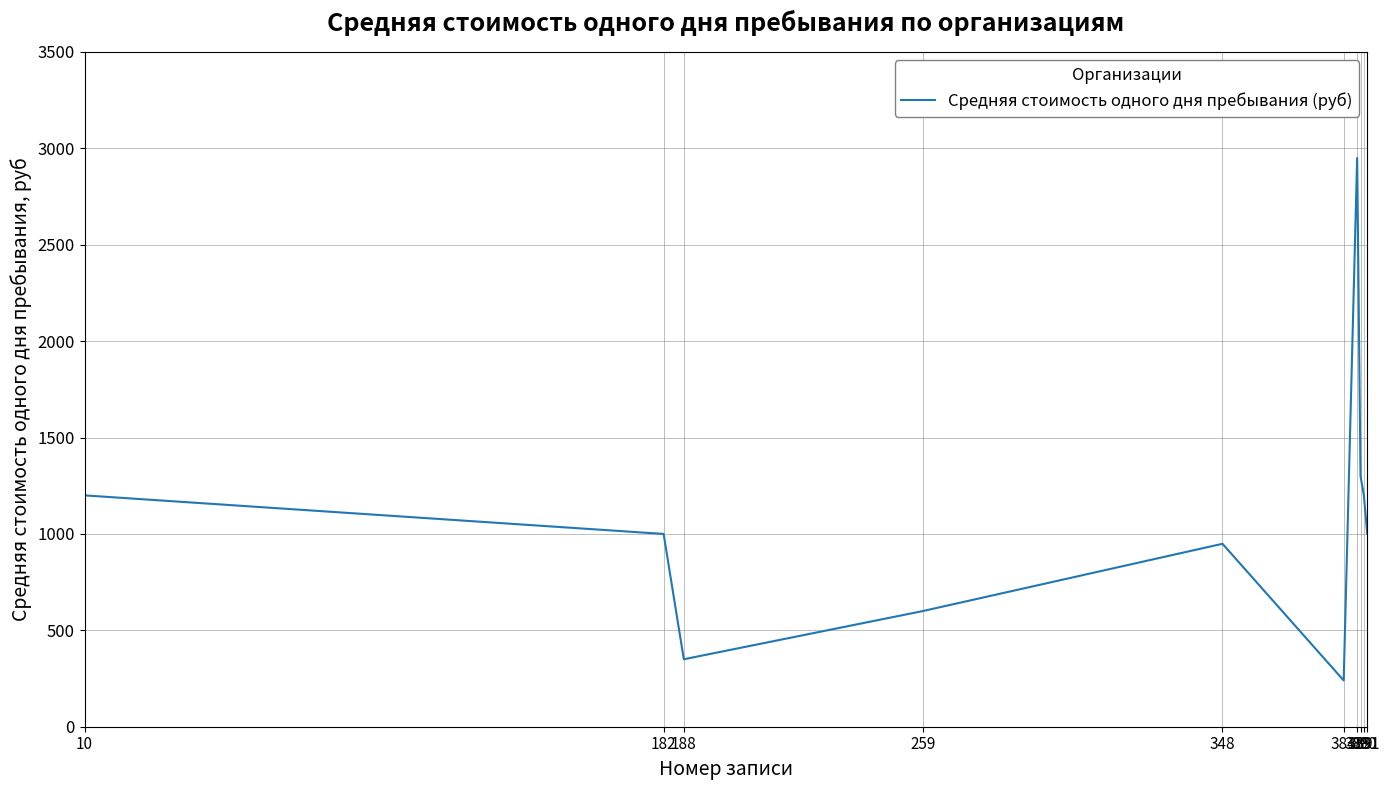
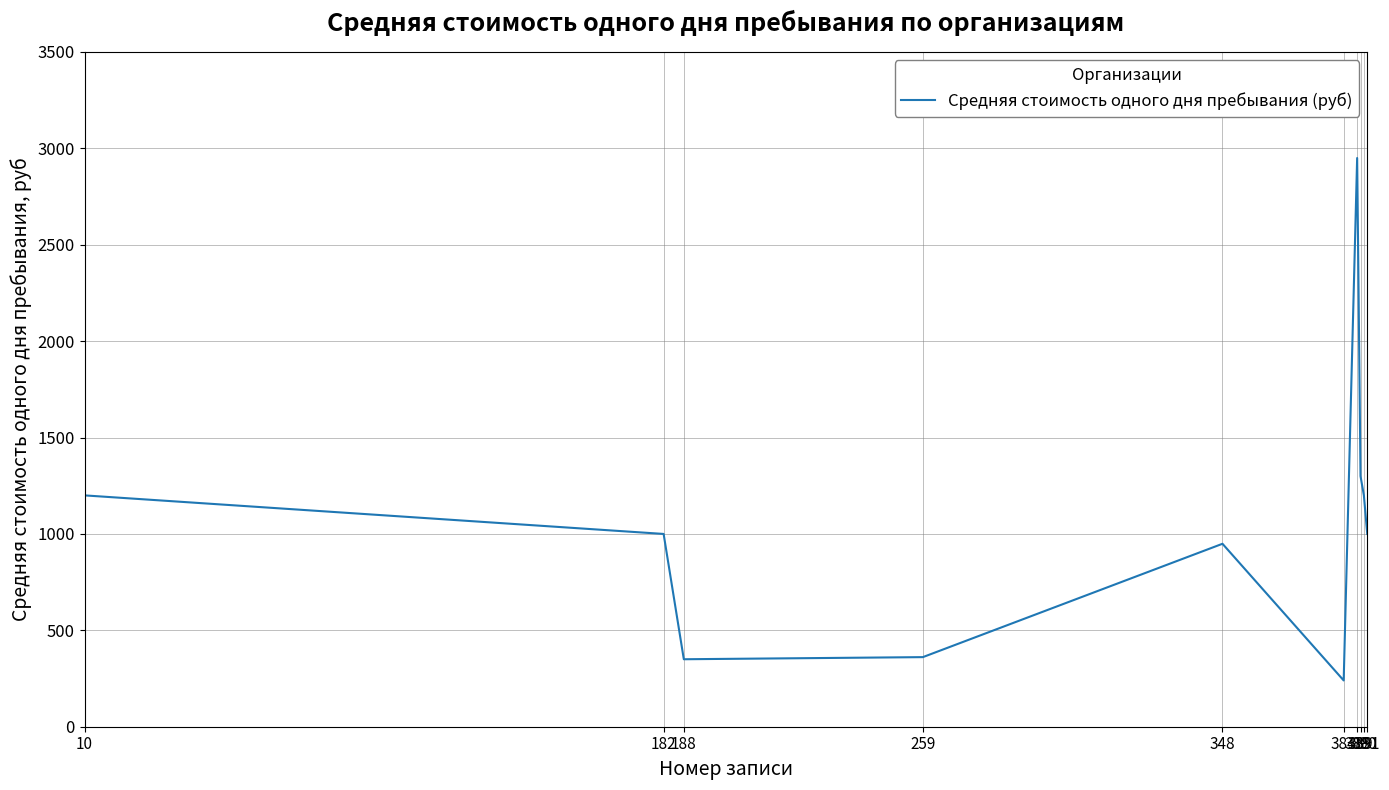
259: 600 -> 360
